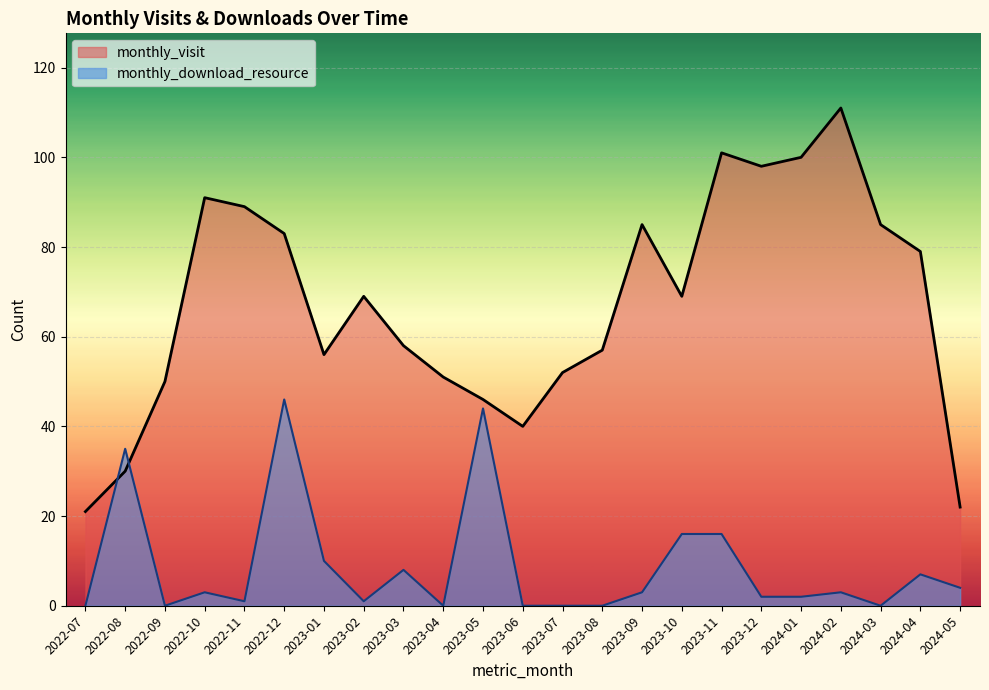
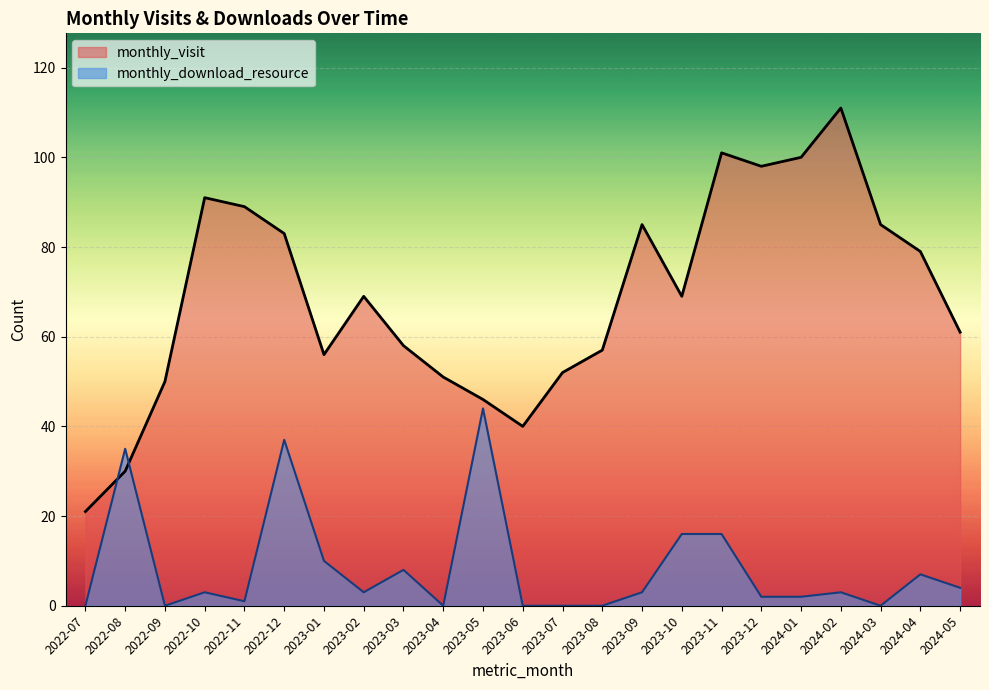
monthly_download_resource, 2022-12: 46 -> 37
monthly_download_resource, 2023-02: 1 -> 3
monthly_visit, 2024-05: 22 -> 61
